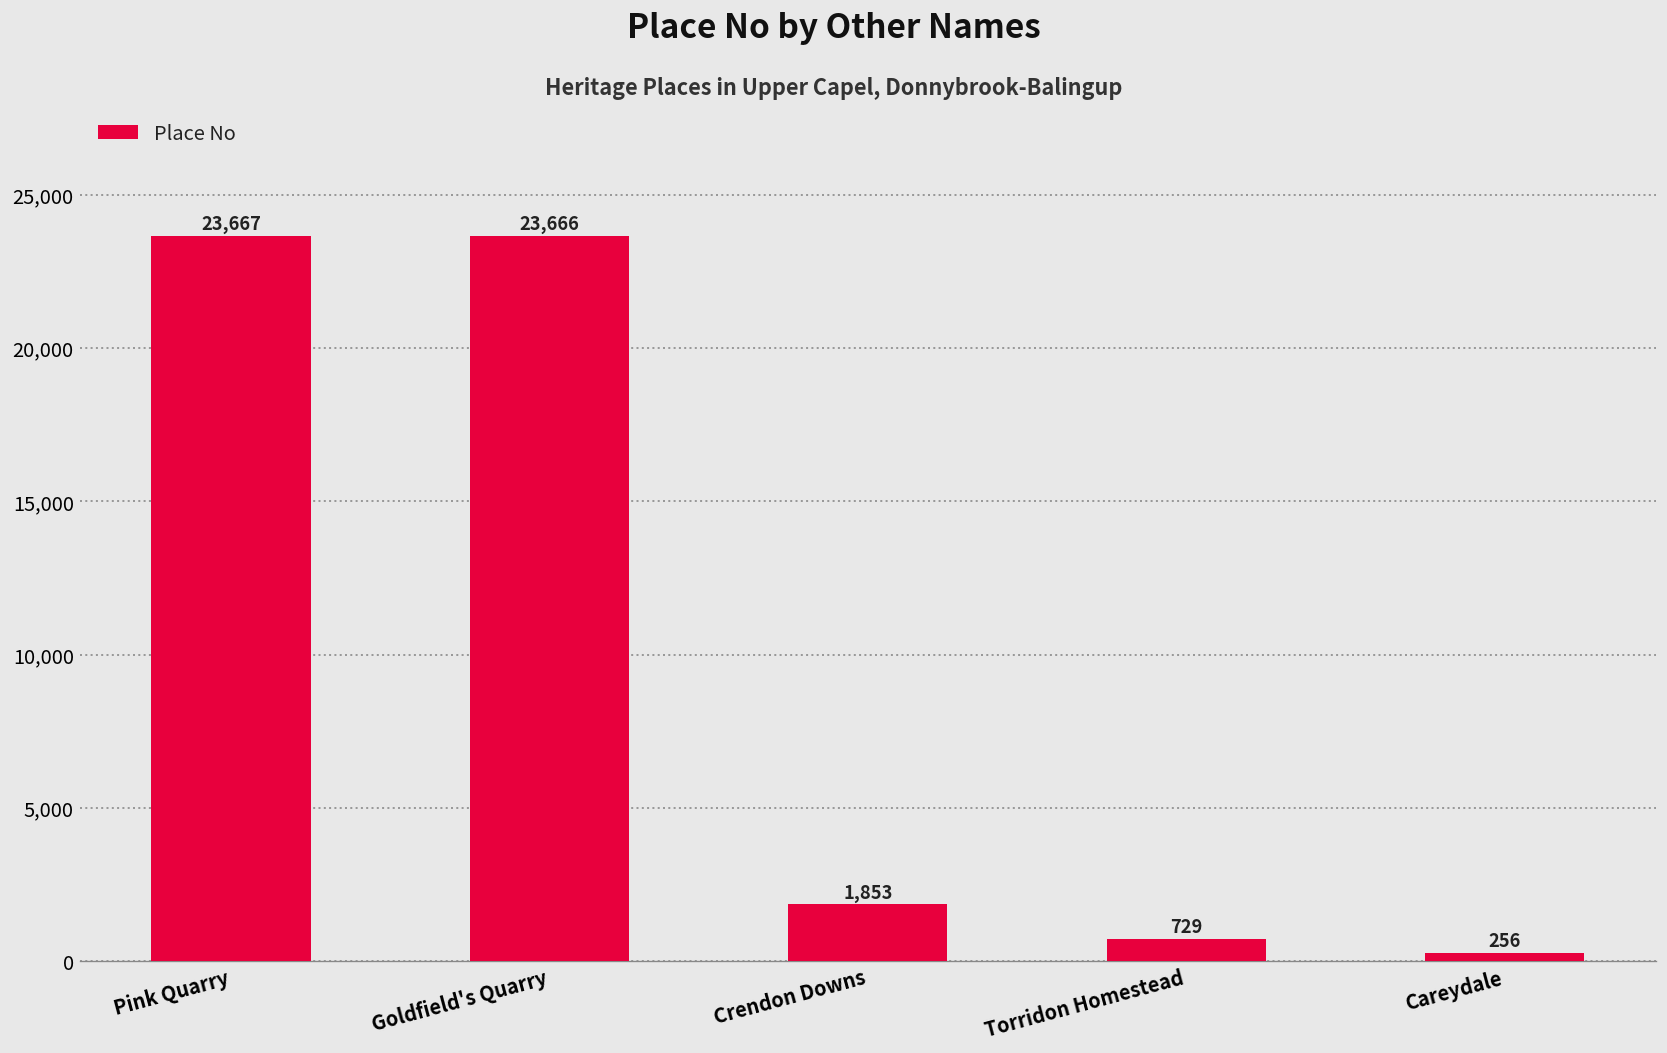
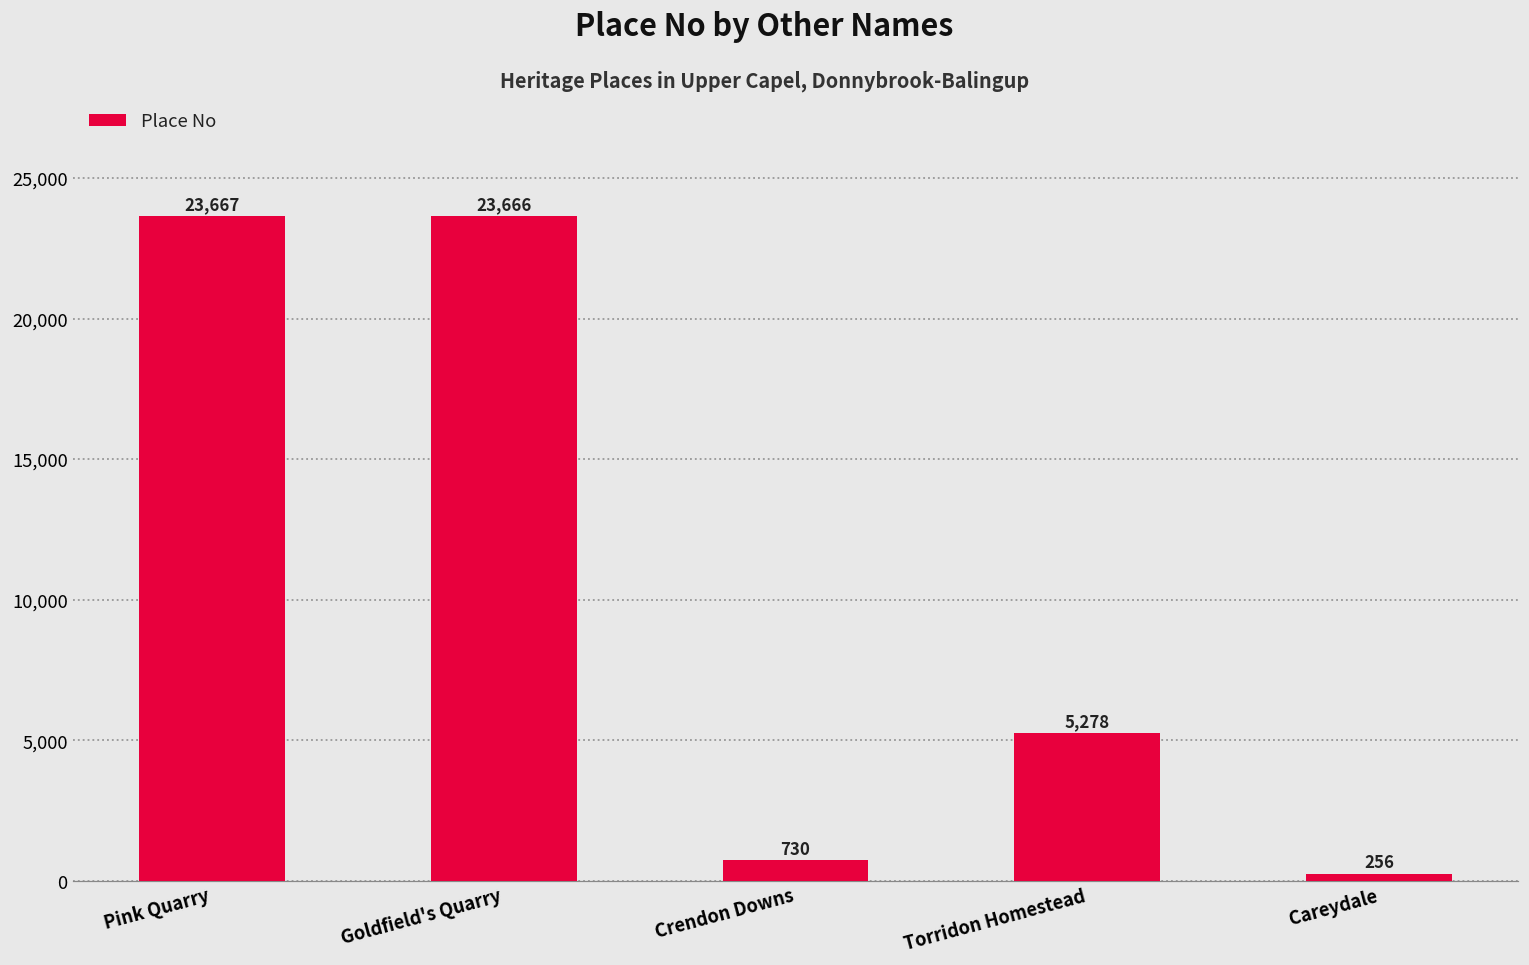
Crendon Downs: 1,853 -> 730
Torridon Homestead: 729 -> 5,278
